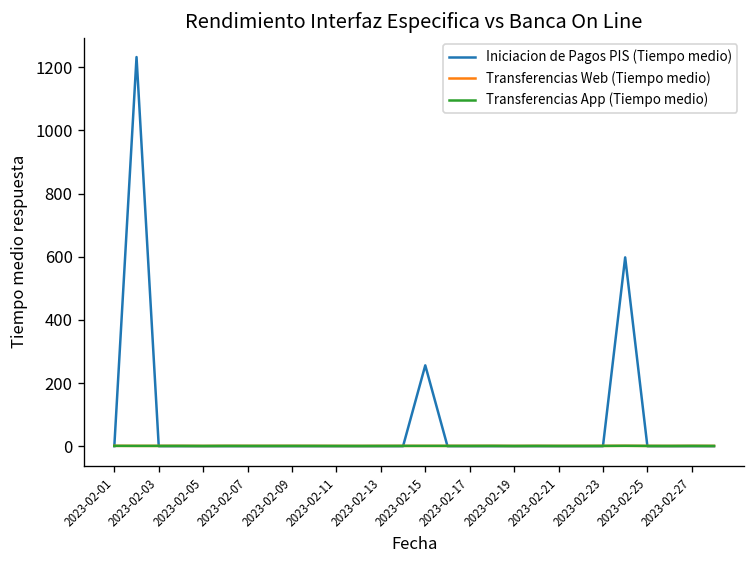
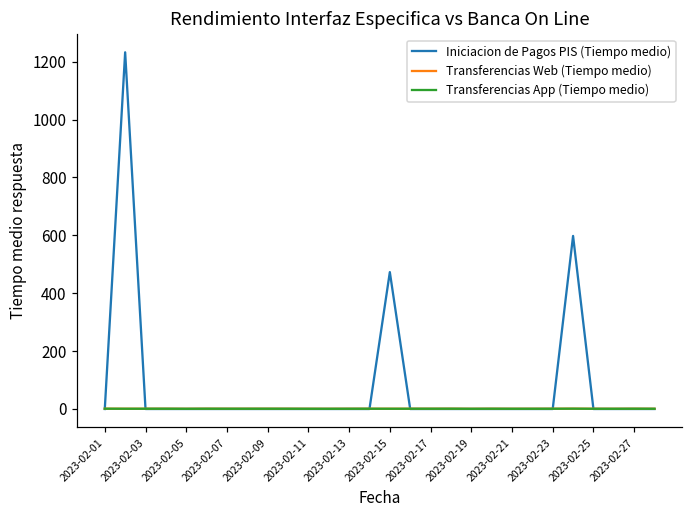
Iniciacion de Pagos PIS (Tiempo medio), 2023-02-15: 260 -> 470
